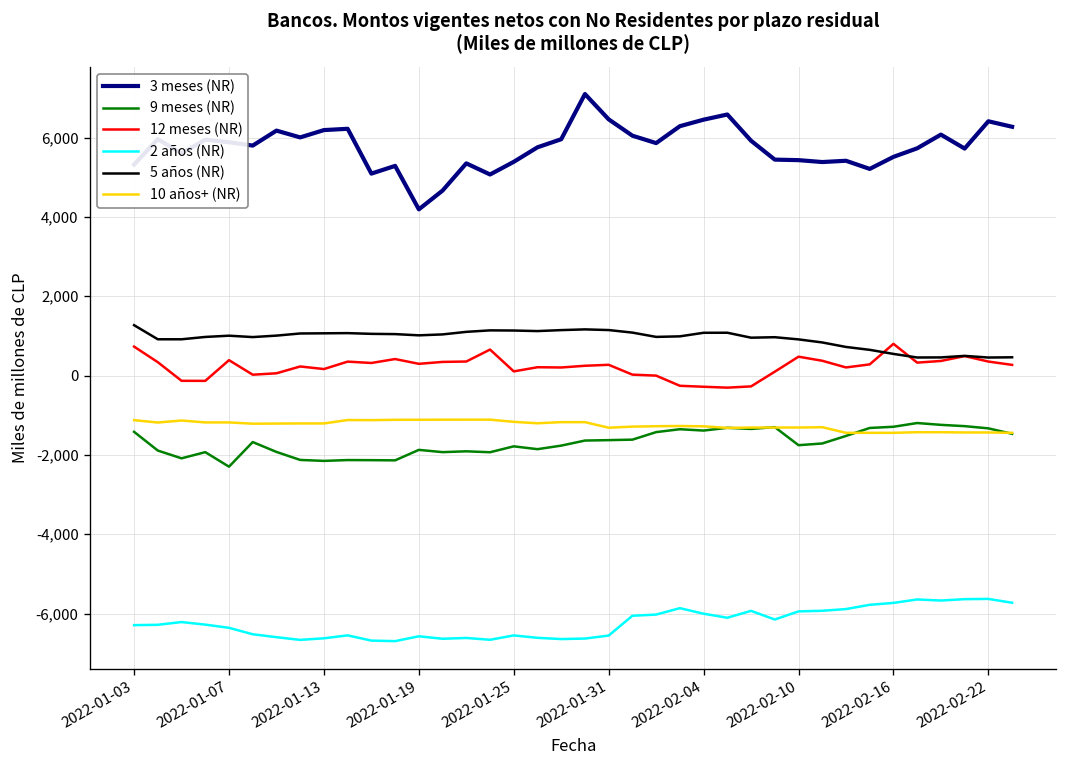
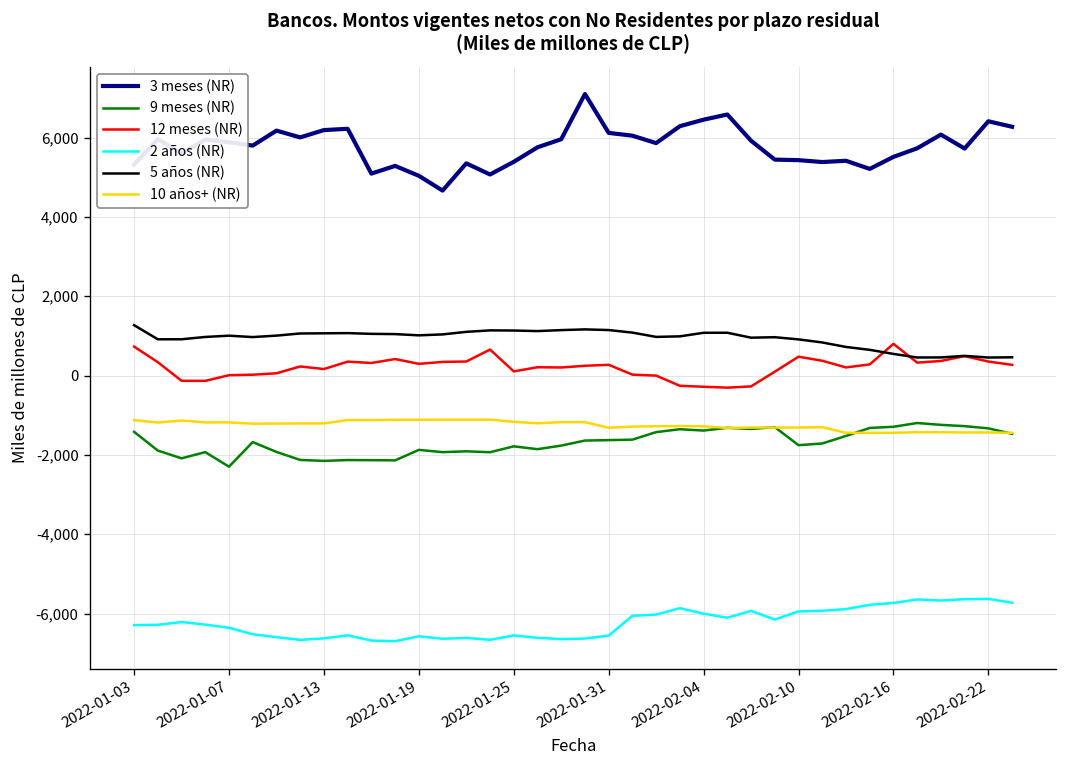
12 meses (NR), 2022-01-07: 400 -> 0
3 meses (NR), 2022-01-19: 4,200 -> 5,000
3 meses (NR), 2022-01-31: 6,500 -> 6,100
